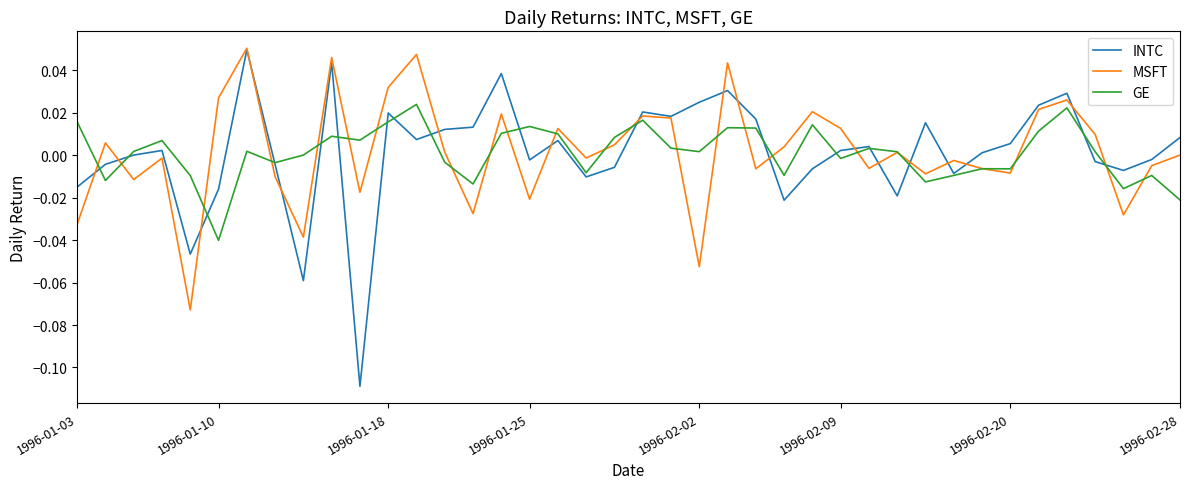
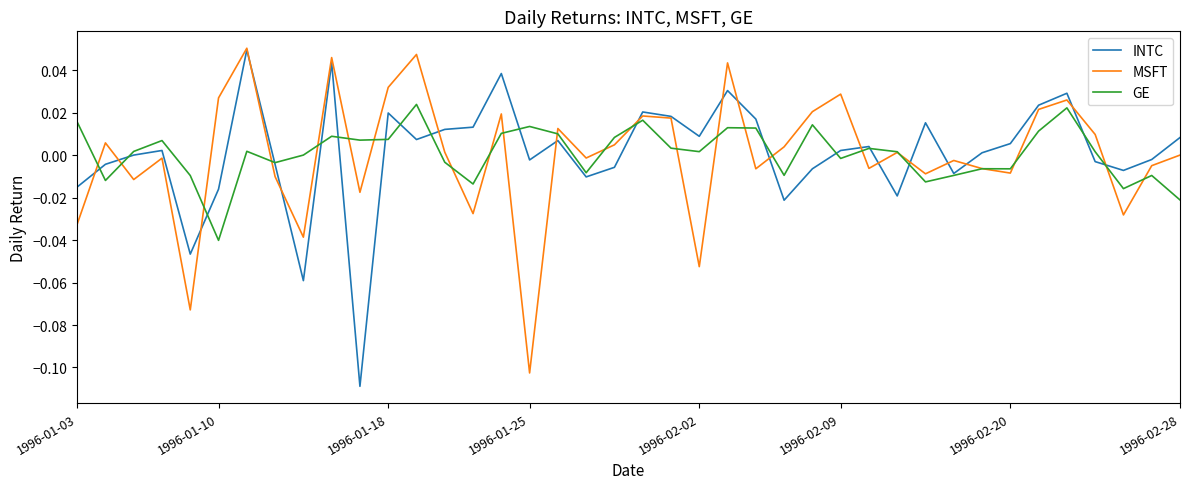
GE, 1996-01-18: 0.016 -> 0.007
MSFT, 1996-01-25: -0.021 -> -0.103
INTC, 1996-02-02: 0.025 -> 0.009
MSFT, 1996-02-09: 0.013 -> 0.029
